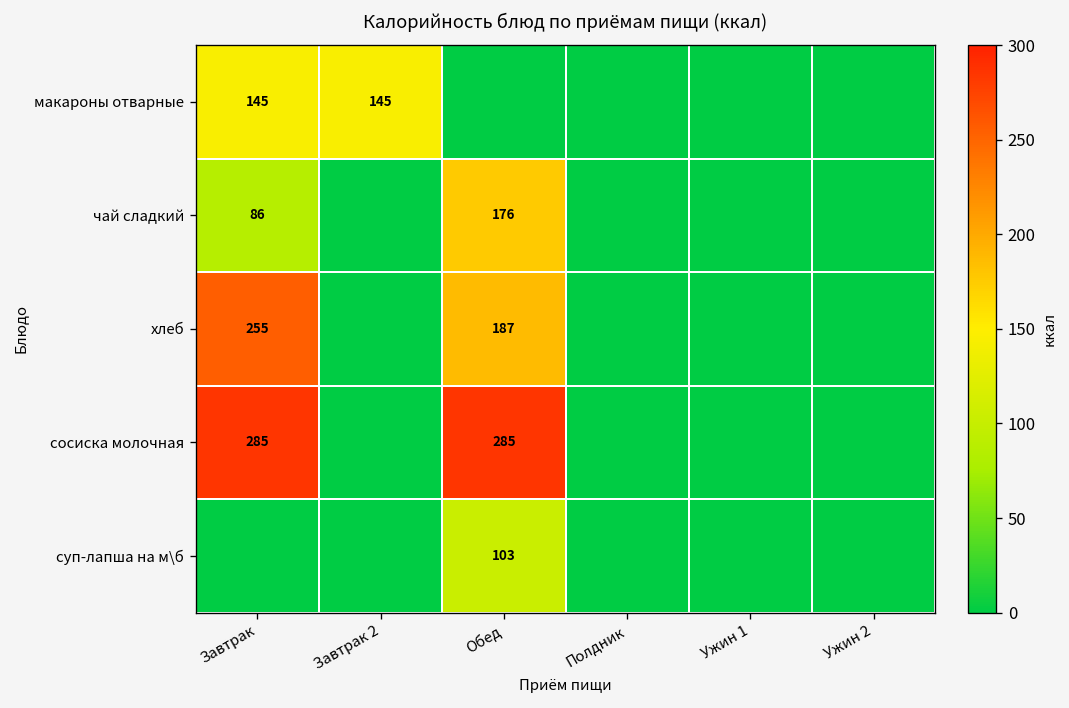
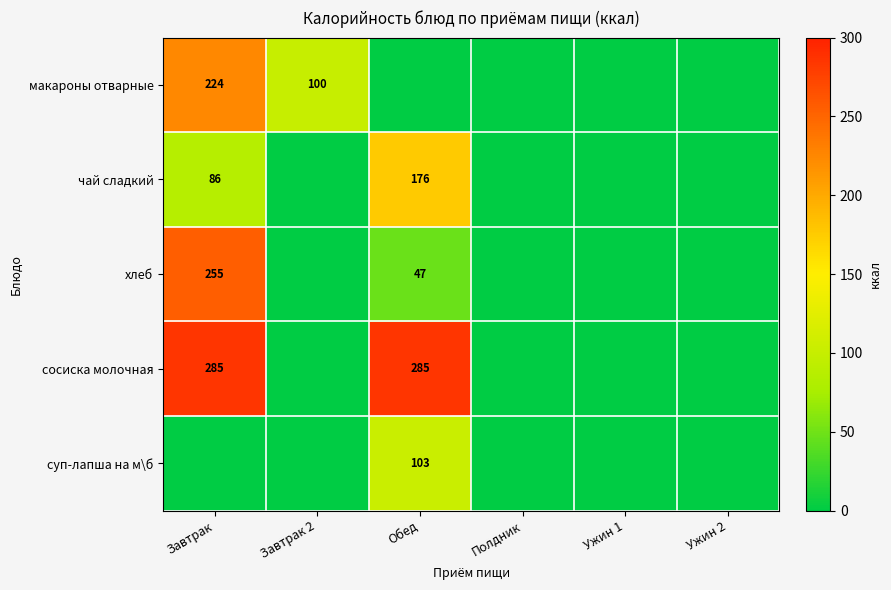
макароны отварные, Завтрак: 145 -> 224
макароны отварные, Завтрак 2: 145 -> 100
хлеб, Обед: 187 -> 47
